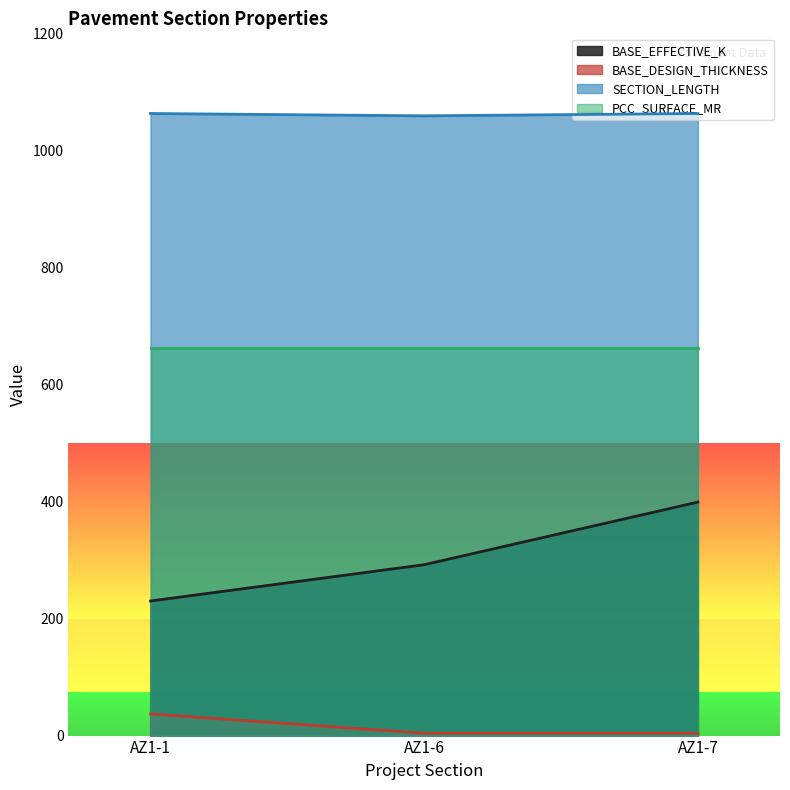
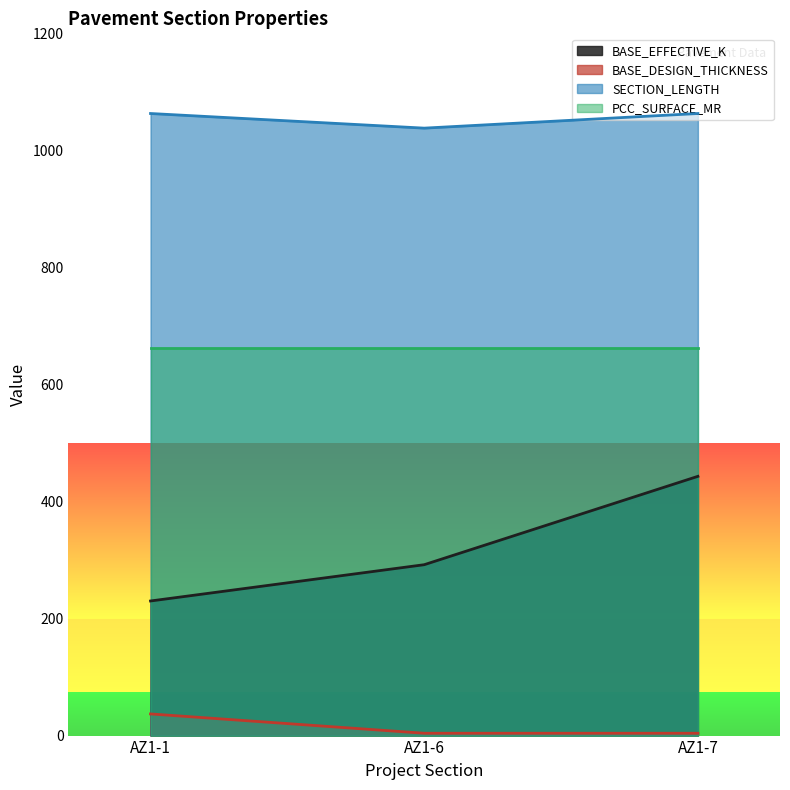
SECTION_LENGTH, AZ1-6: 1060 -> 1040
BASE_EFFECTIVE_K, AZ1-7: 400 -> 440
